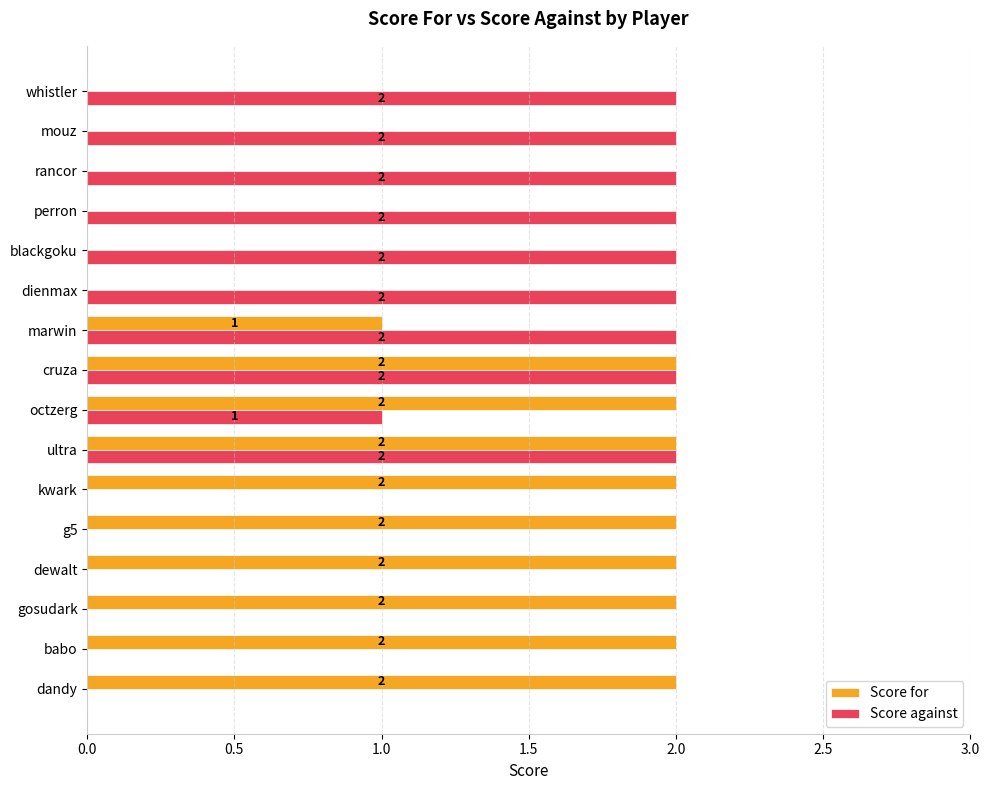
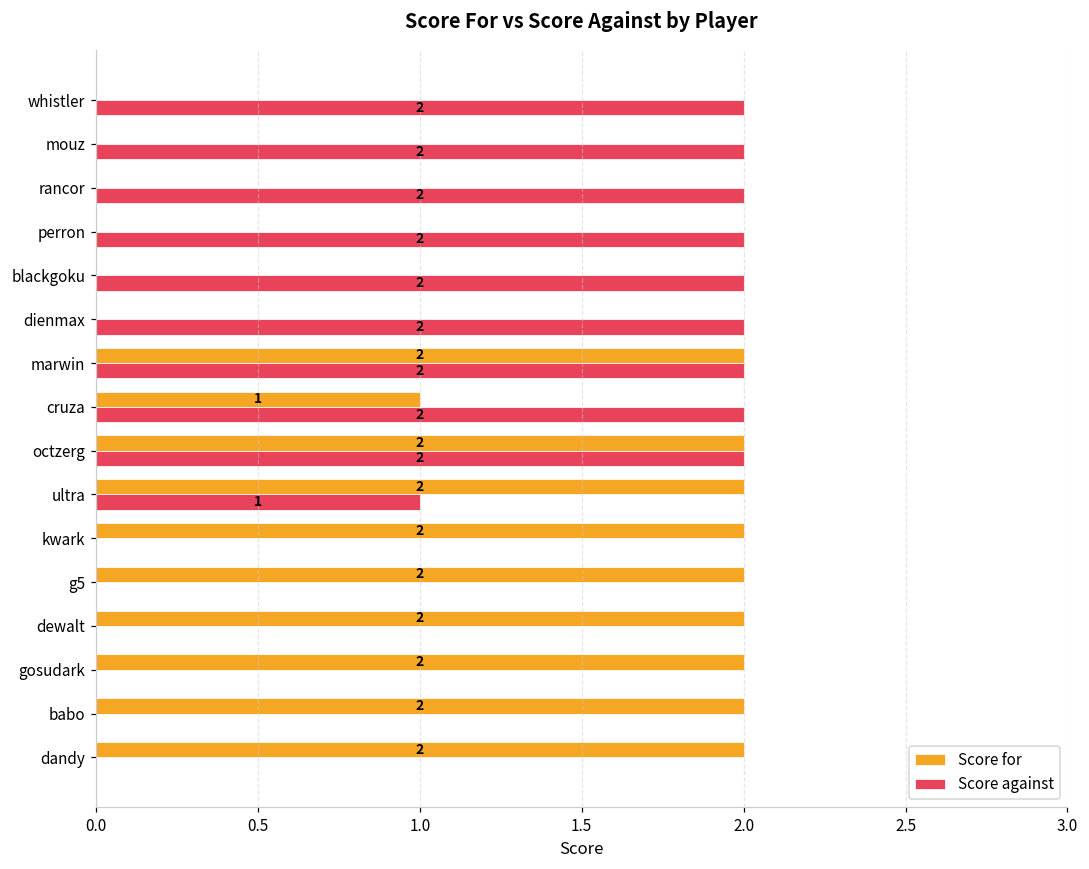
Score for, marwin: 1 -> 2
Score for, cruza: 2 -> 1
Score against, octzerg: 1 -> 2
Score against, ultra: 2 -> 1
